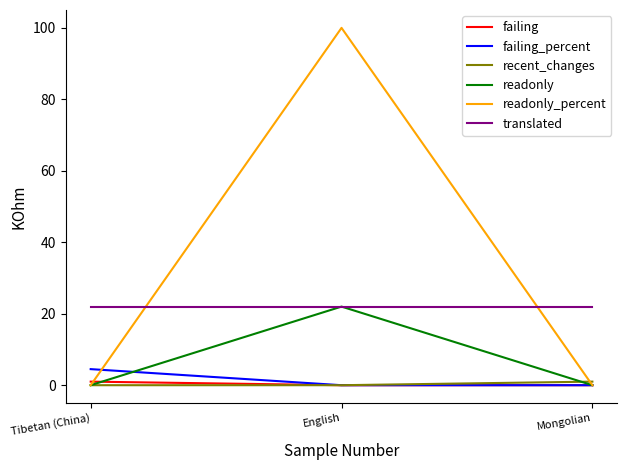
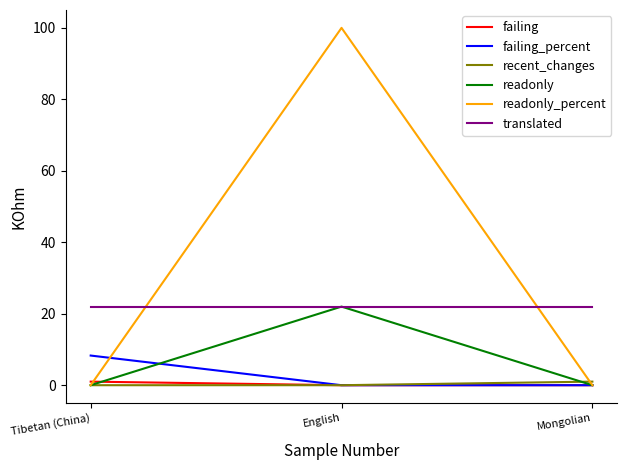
failing_percent, Tibetan (China): 5 -> 8
